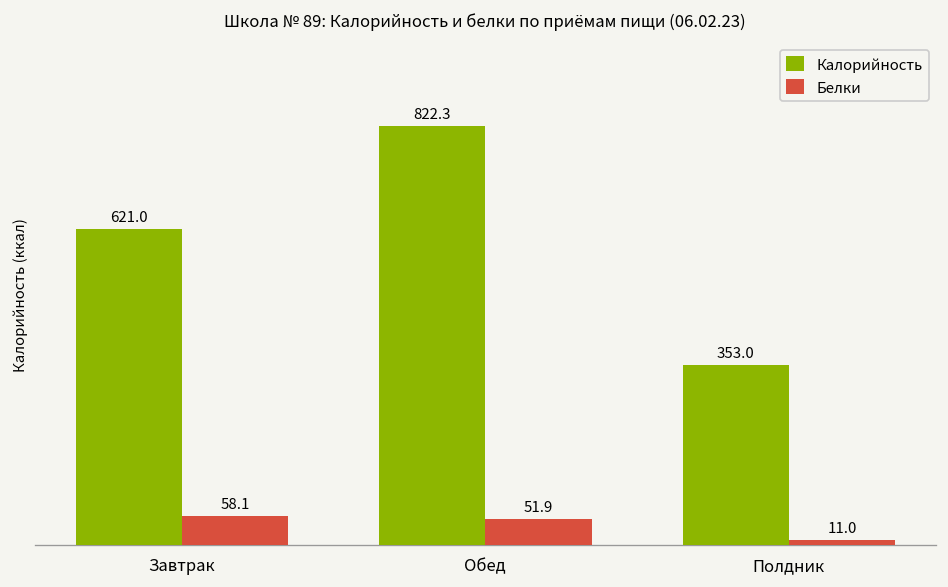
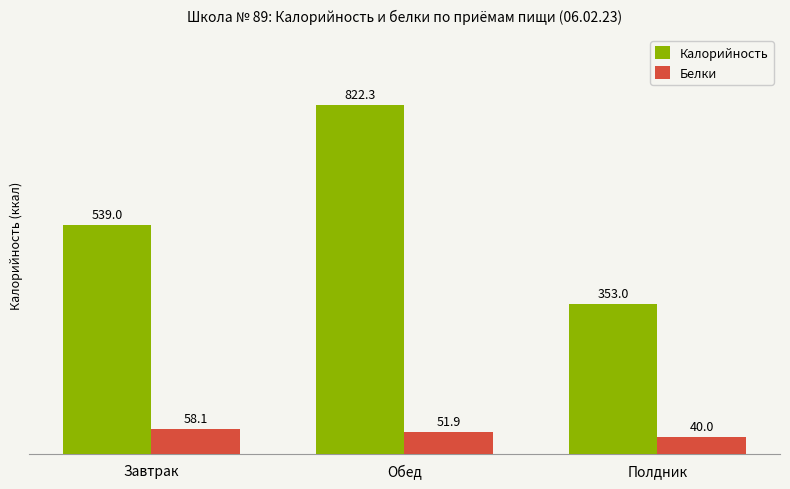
Калорийность, Завтрак: 621.0 -> 539.0
Белки, Полдник: 11.0 -> 40.0
